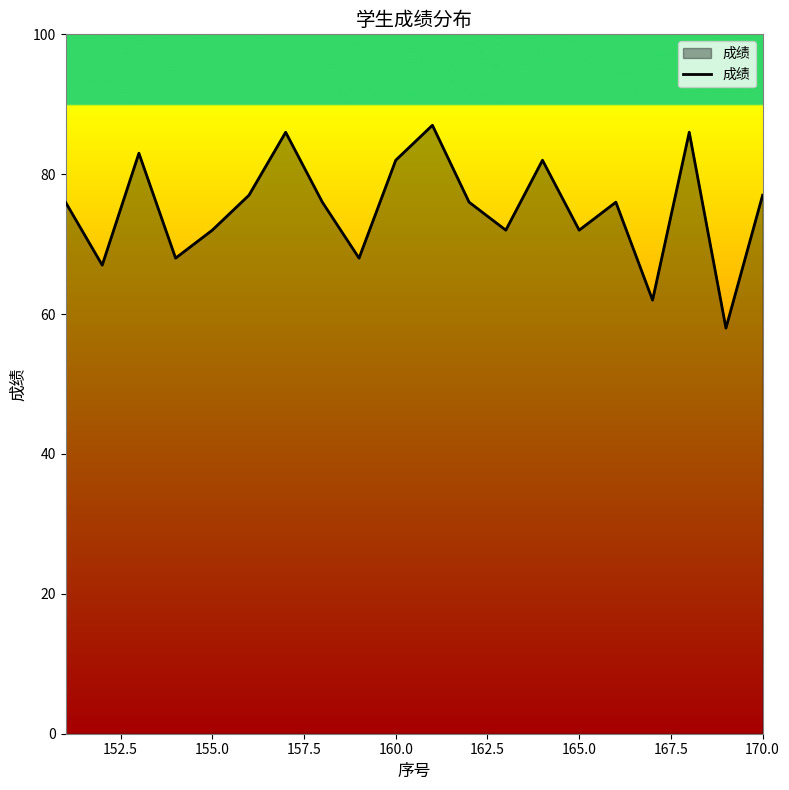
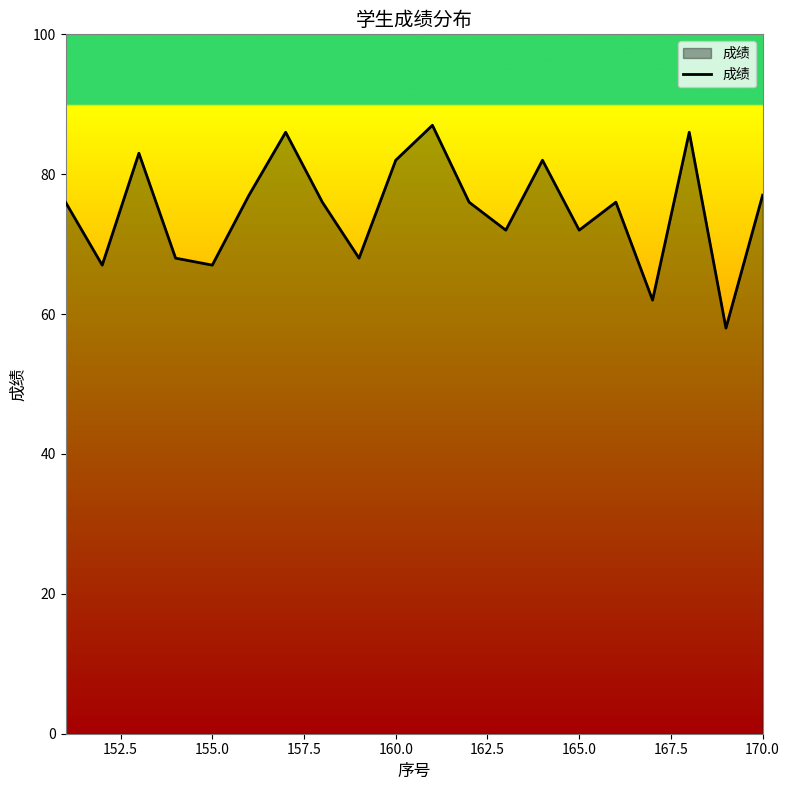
155.0: 72 -> 67
